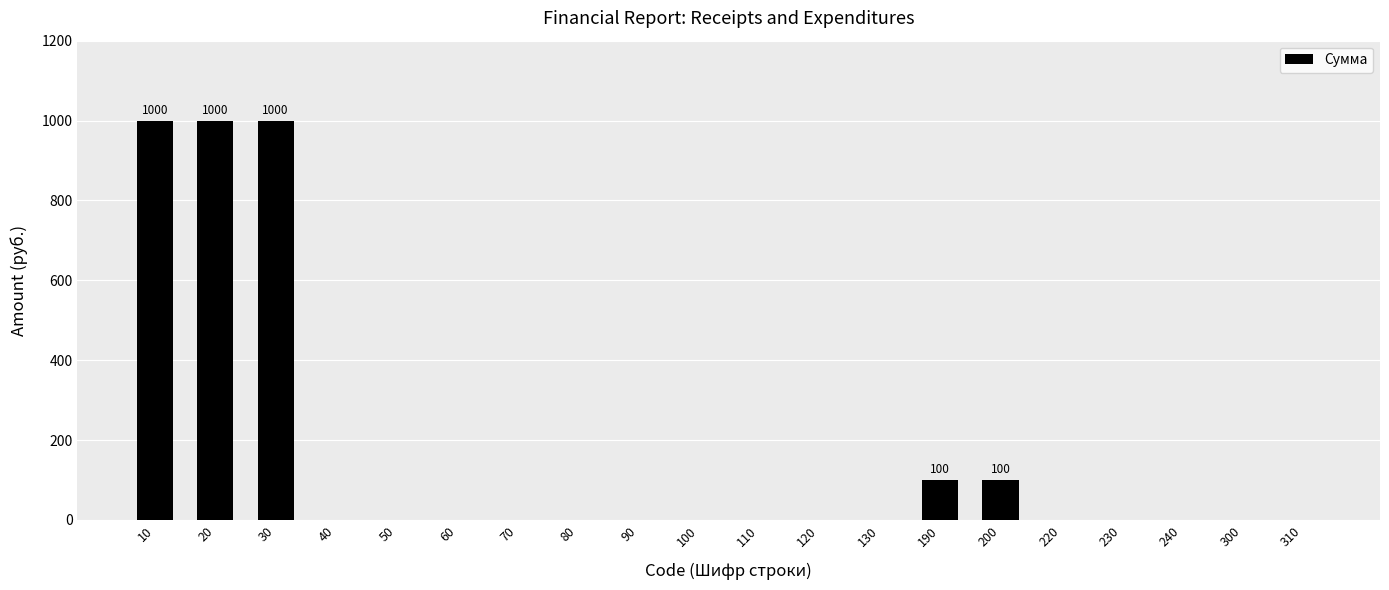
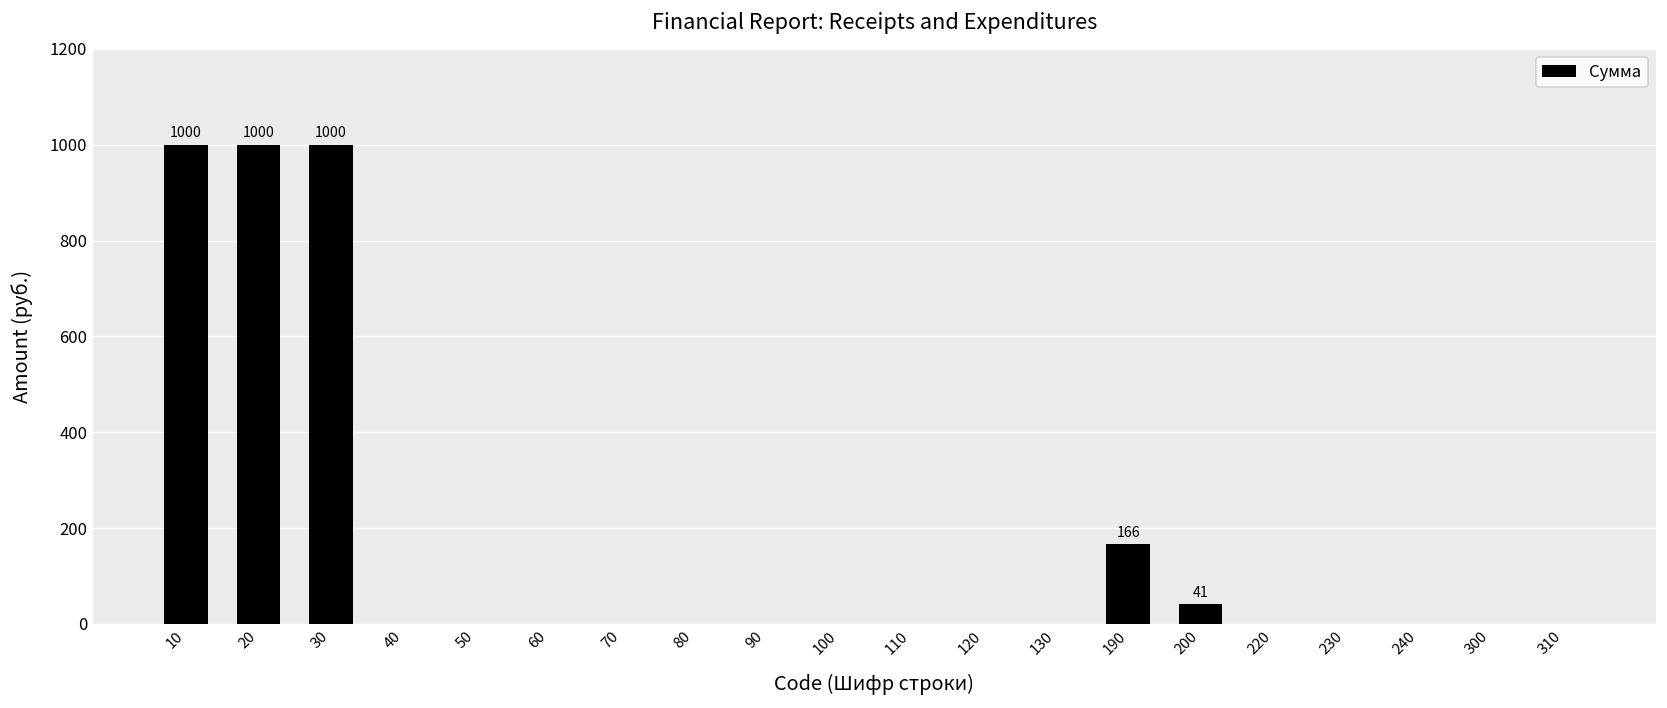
190: 100 -> 166
200: 100 -> 41
